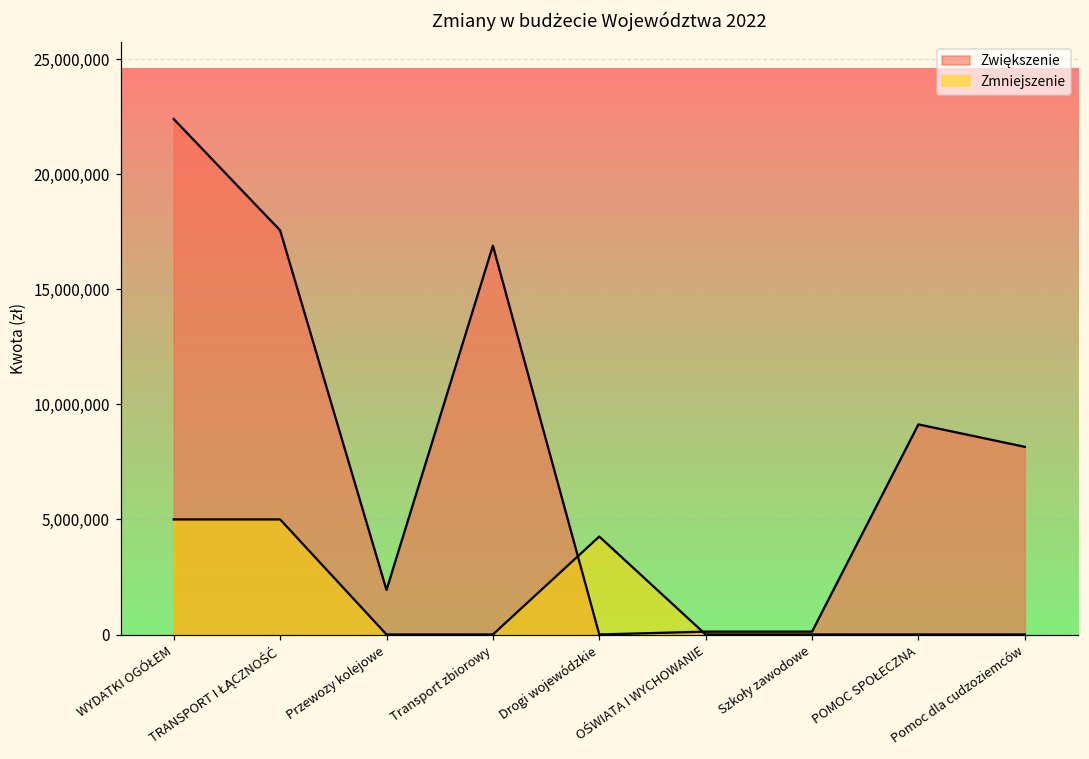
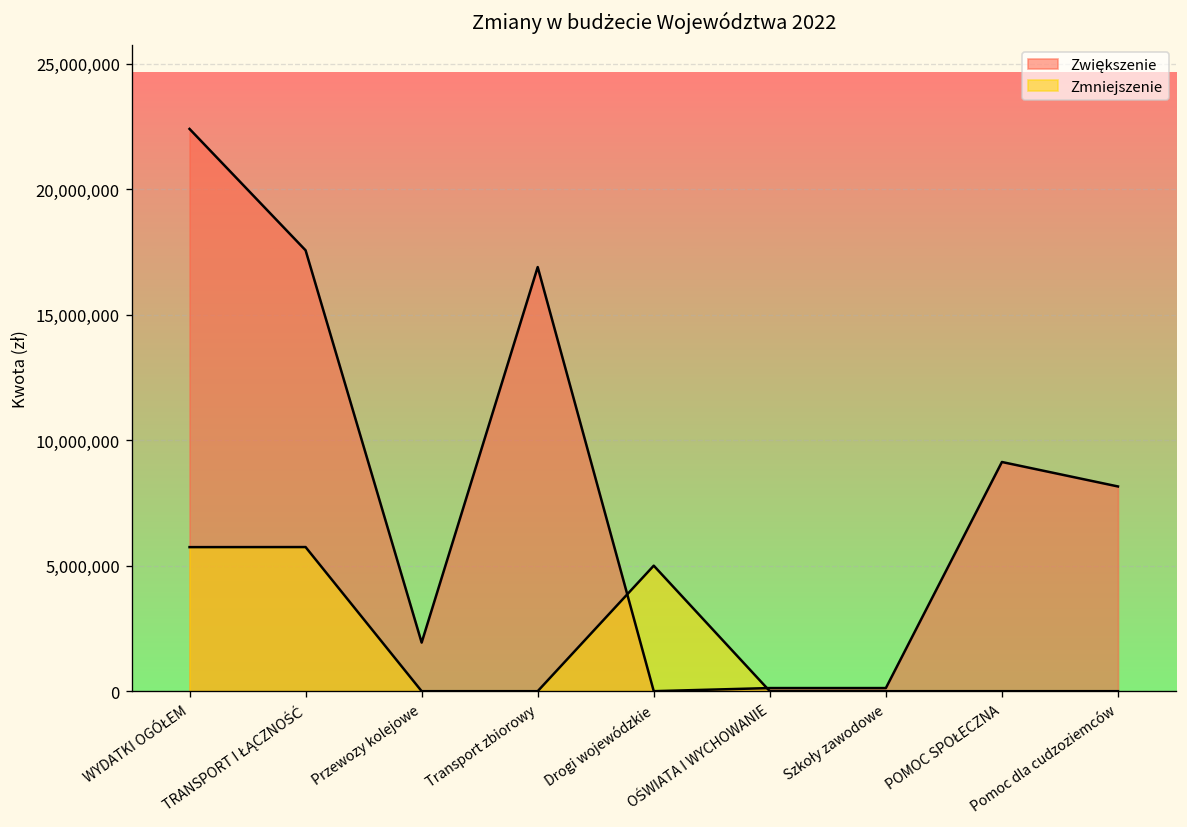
Zmniejszenie, WYDATKI OGÓŁEM: 5,000,000 -> 5,700,000
Zmniejszenie, TRANSPORT I ŁĄCZNOŚĆ: 5,000,000 -> 5,700,000
Zmniejszenie, Drogi wojewódzkie: 4,300,000 -> 5,000,000
